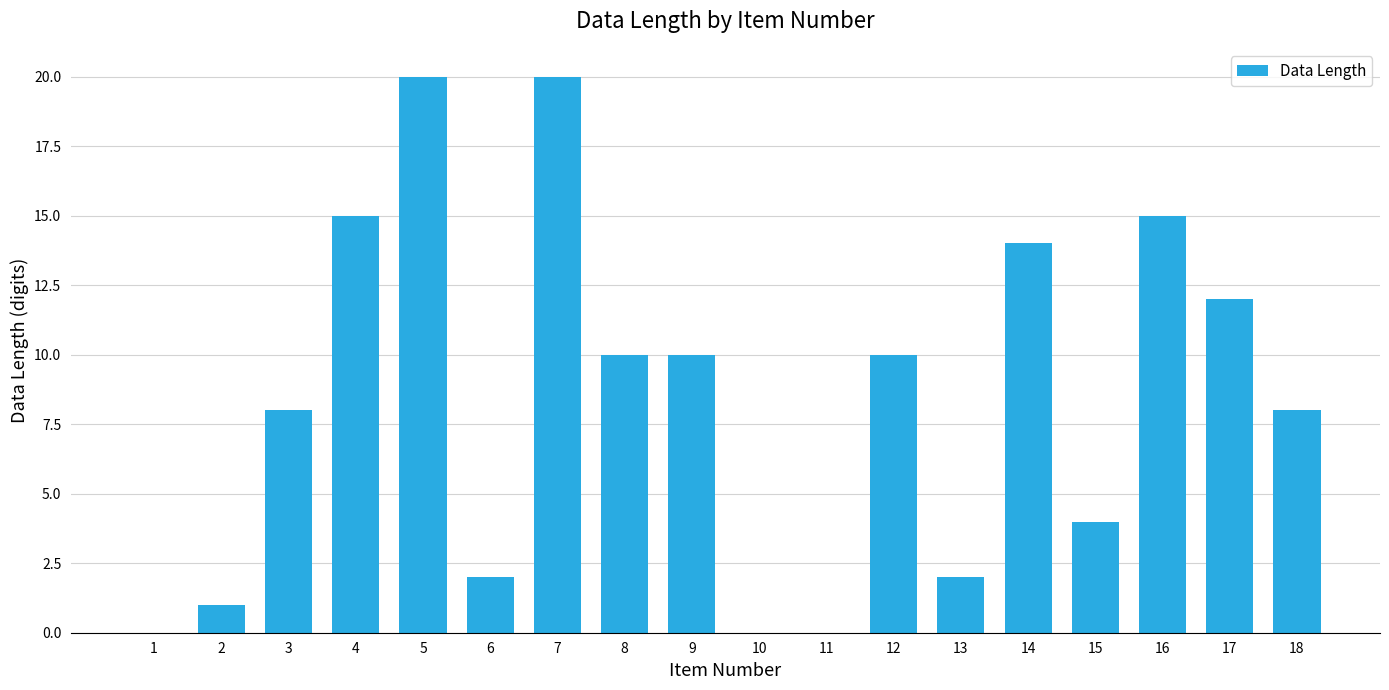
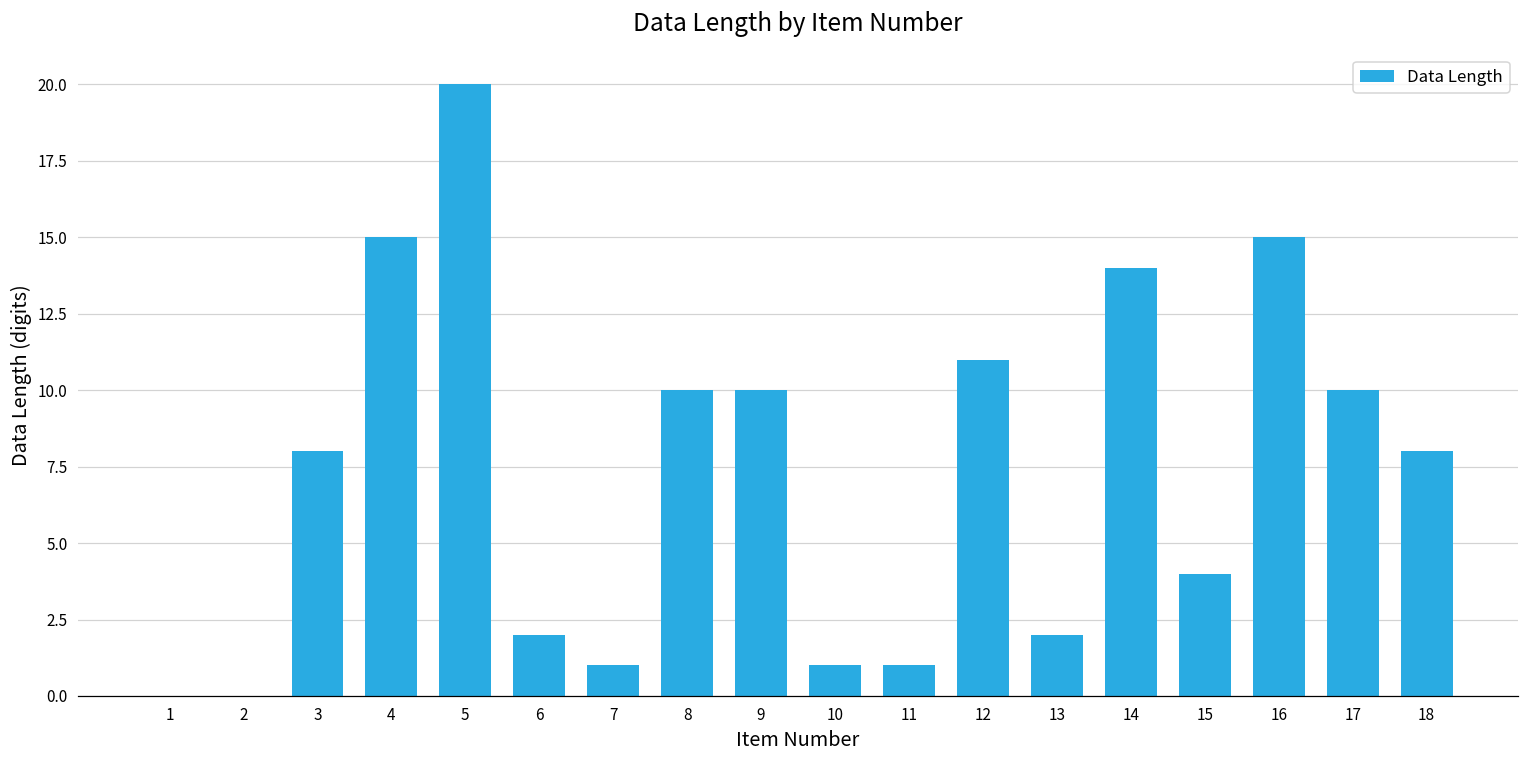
2: 1 -> 0
7: 20 -> 1
10: 0 -> 1
11: 0 -> 1
12: 10 -> 11
17: 12 -> 10
